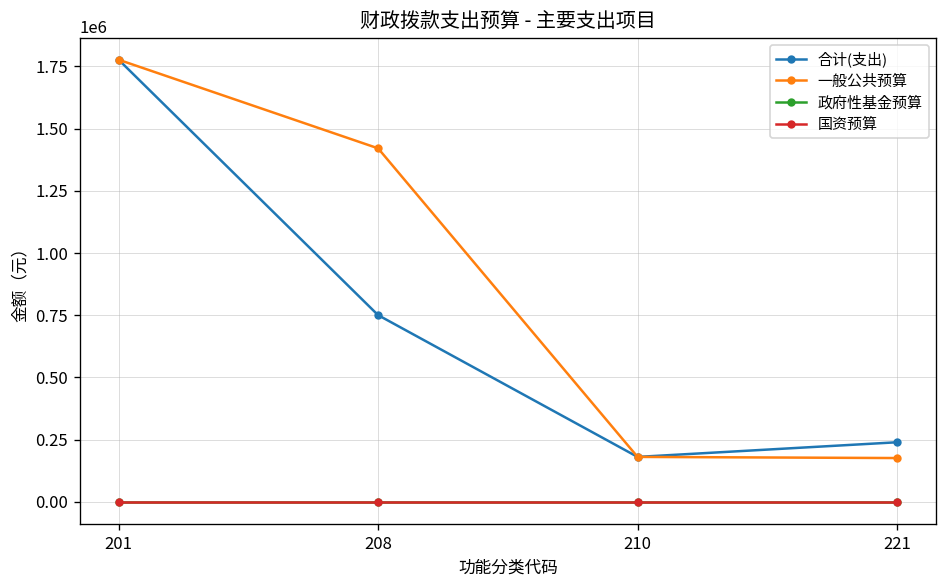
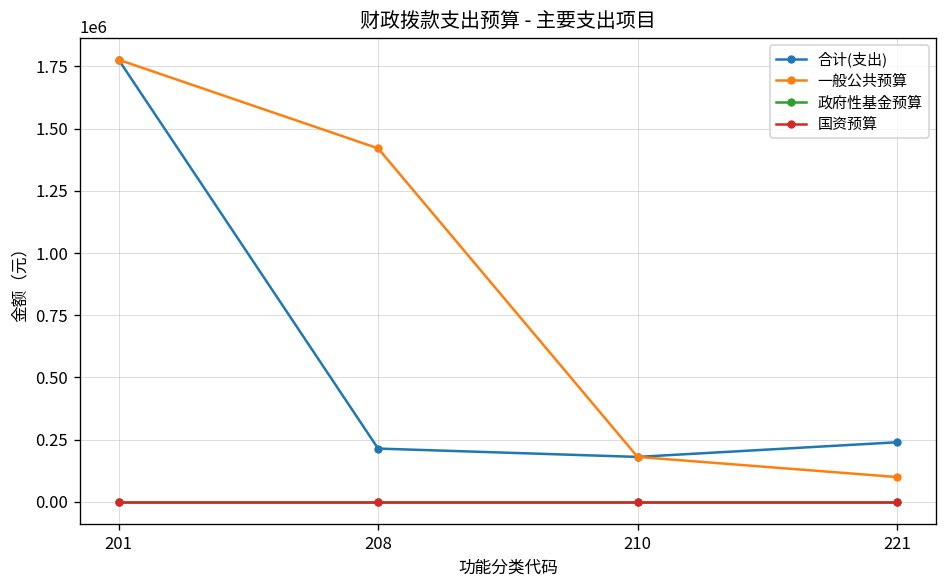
合计(支出), 208: 750000 -> 210000
一般公共预算, 221: 180000 -> 100000
